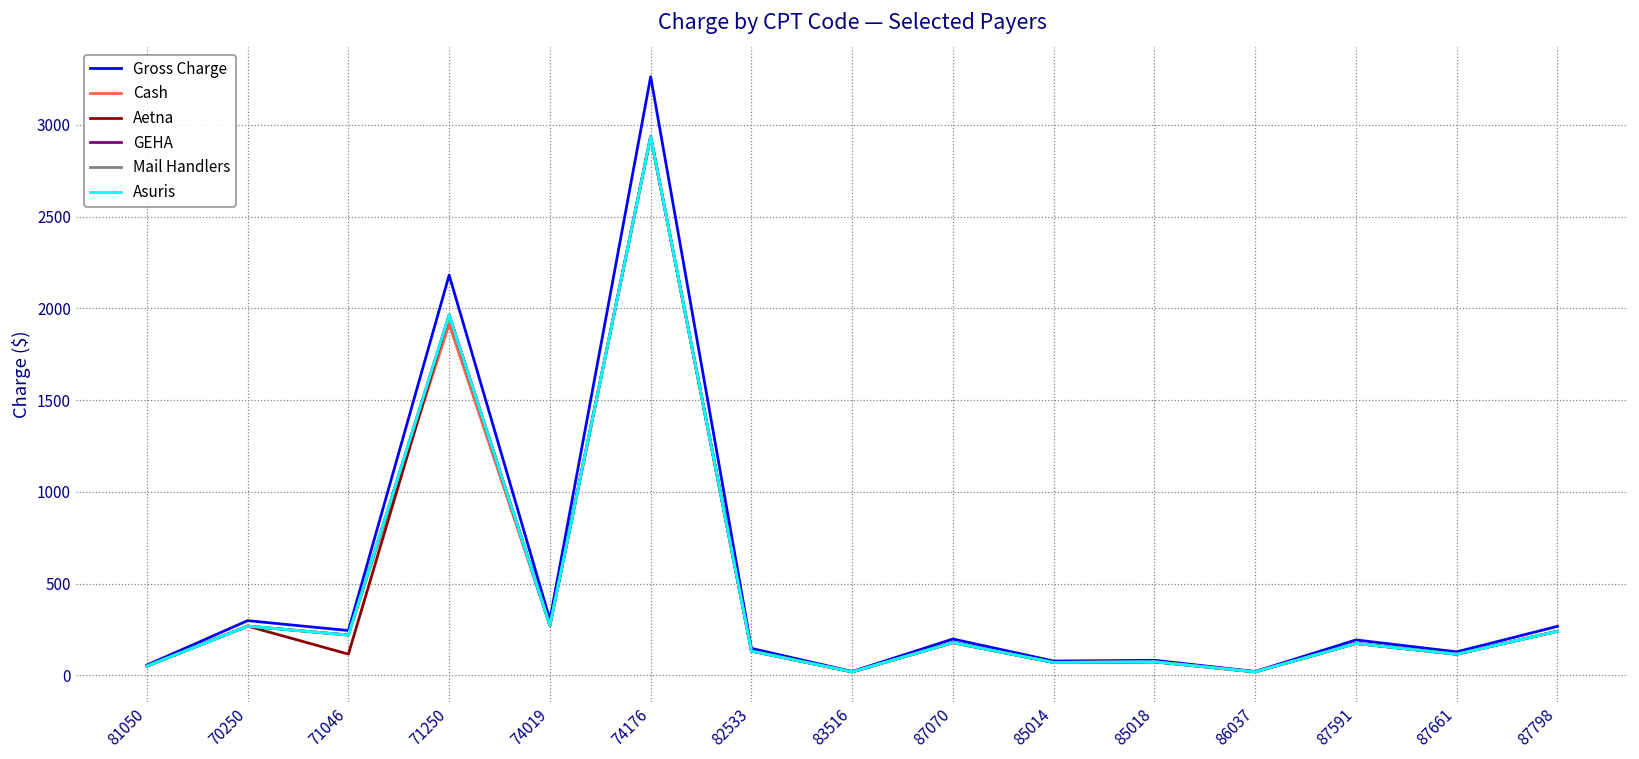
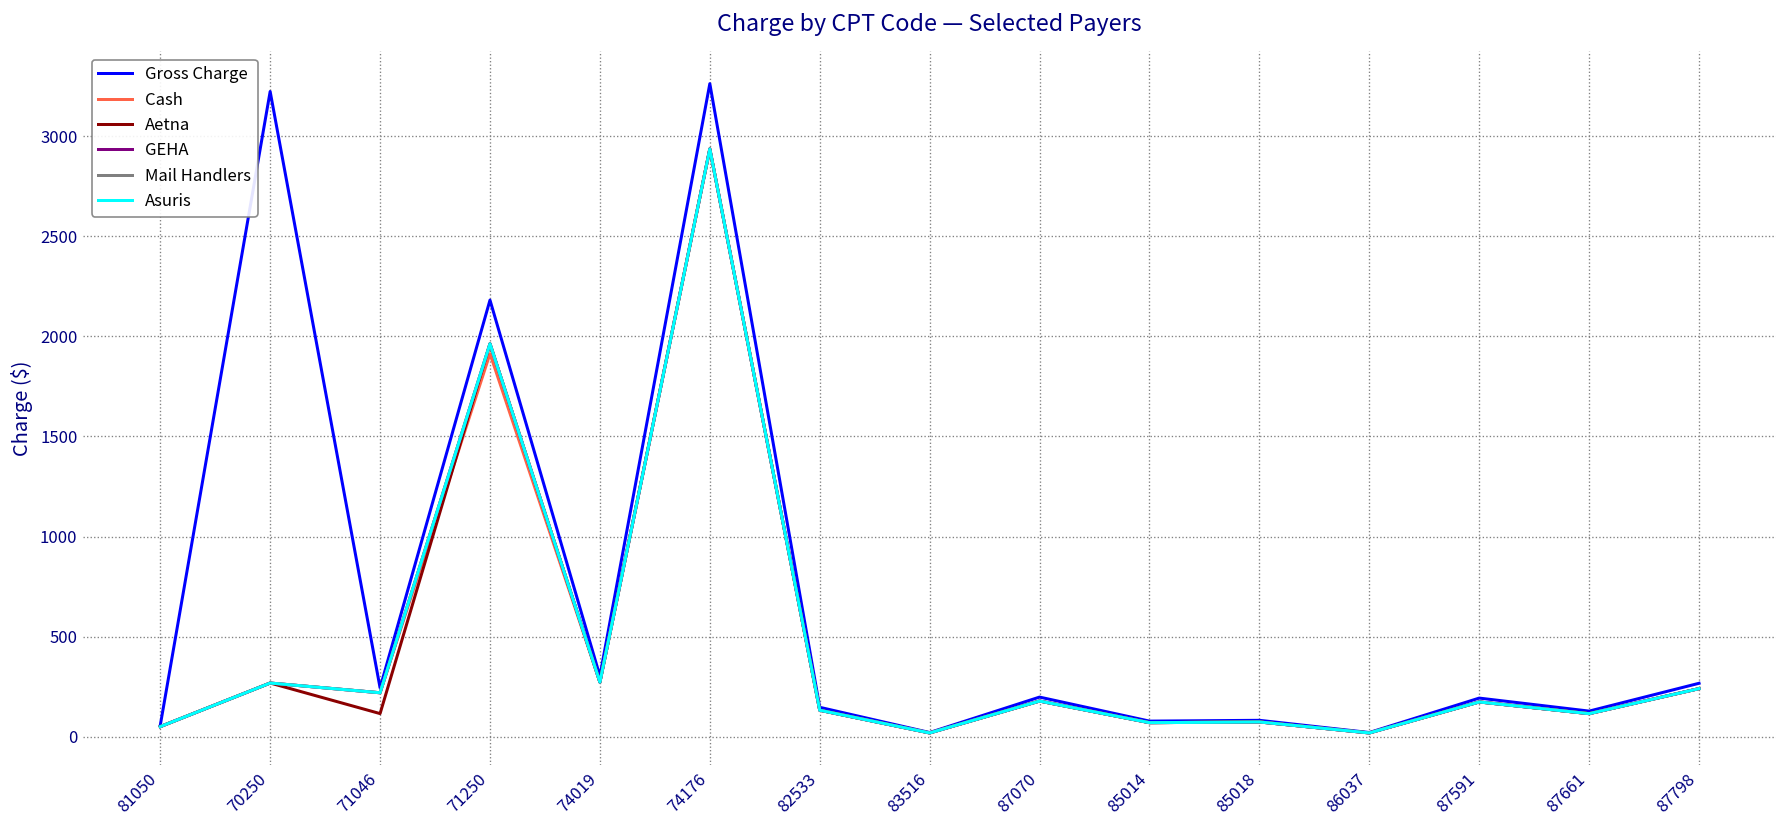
Gross Charge, 70250: 300 -> 3220
